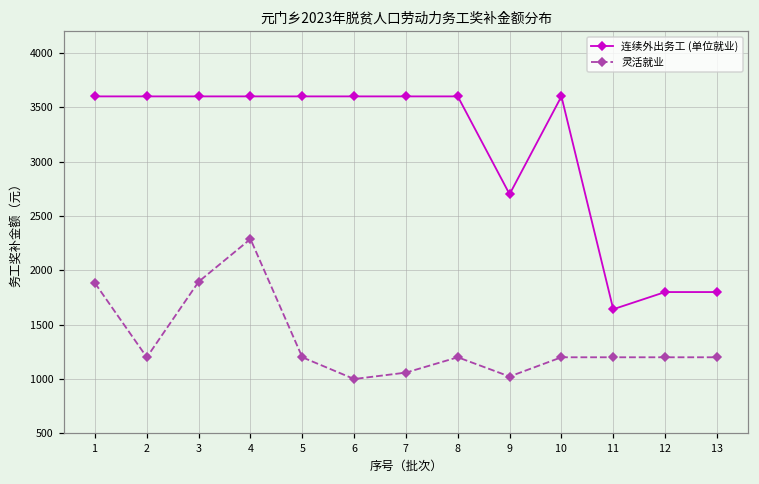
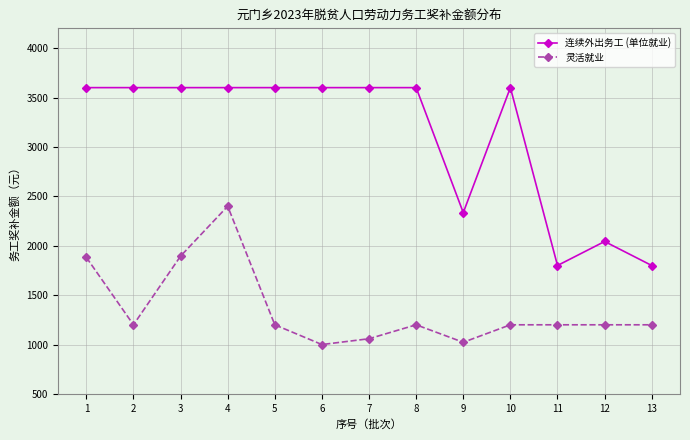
灵活就业, 4: 2300 -> 2400
连续外出务工 (单位就业), 9: 2700 -> 2300
连续外出务工 (单位就业), 11: 1600 -> 1800
连续外出务工 (单位就业), 12: 1800 -> 2000
